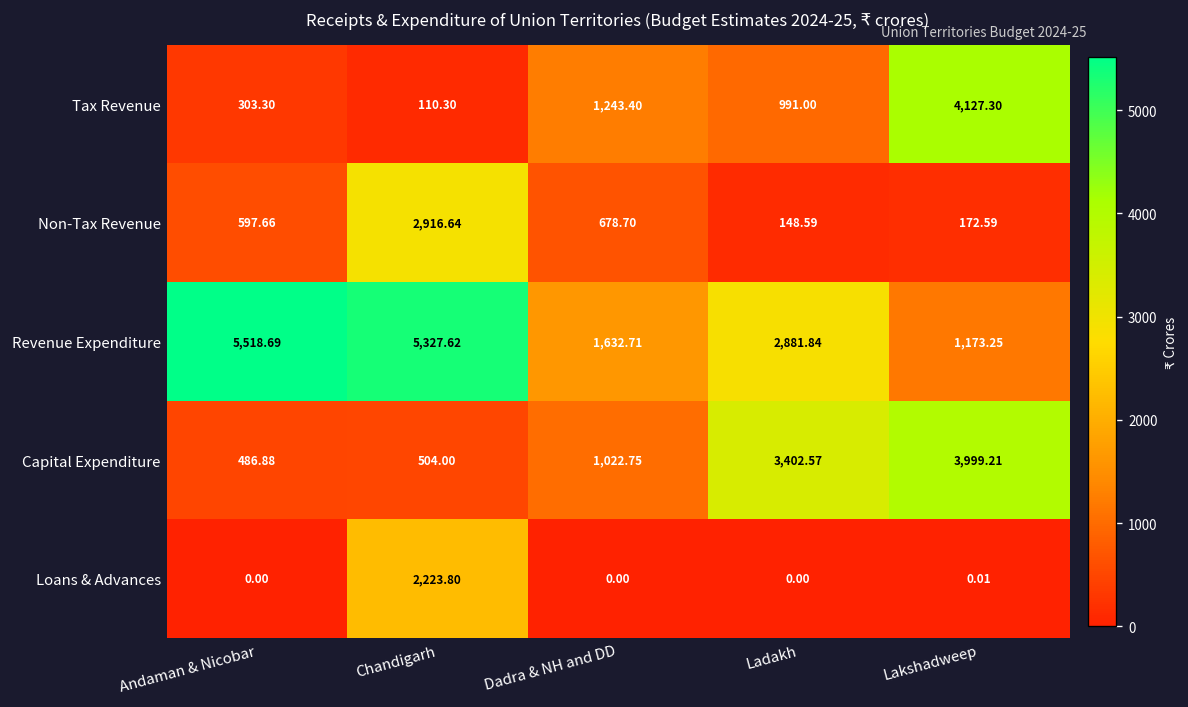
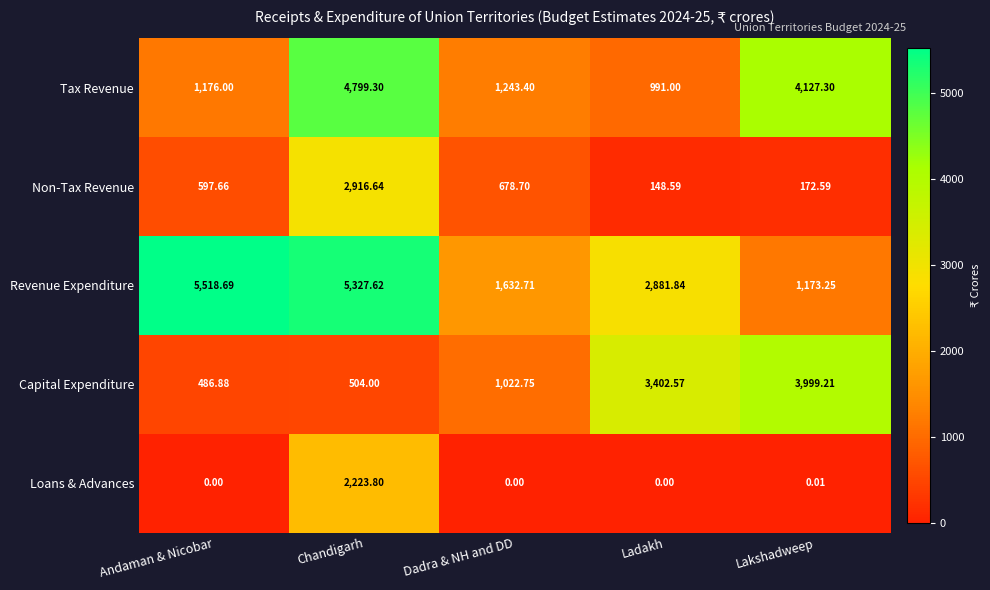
Tax Revenue, Andaman & Nicobar: 303.30 -> 1,176.00
Tax Revenue, Chandigarh: 110.30 -> 4,799.30
